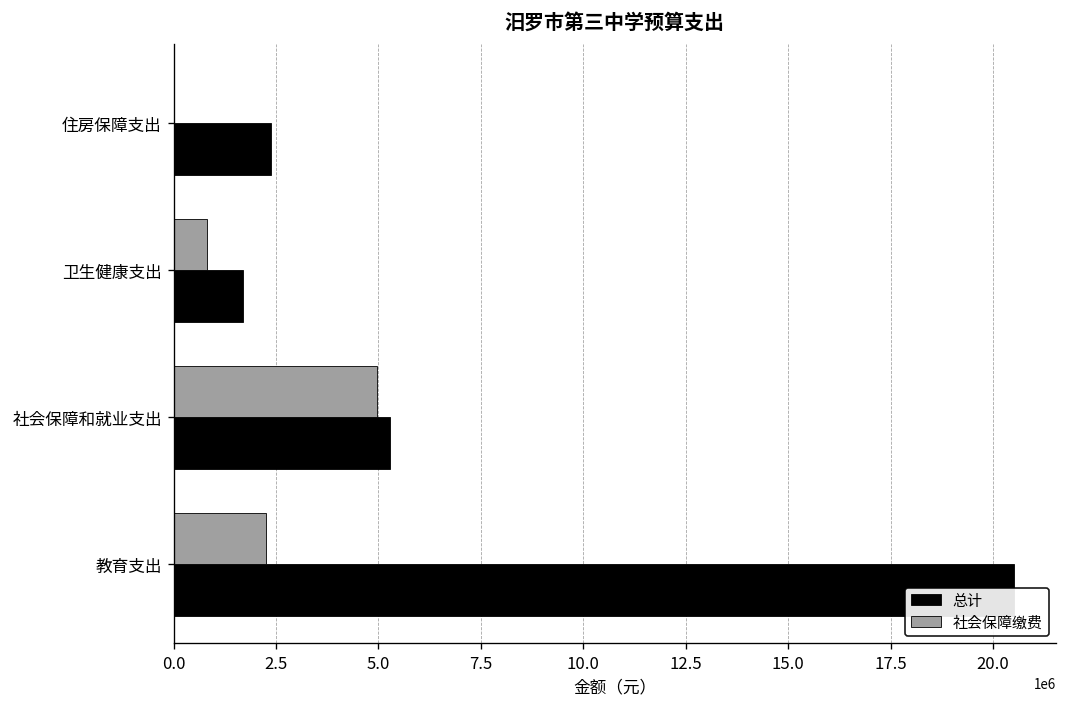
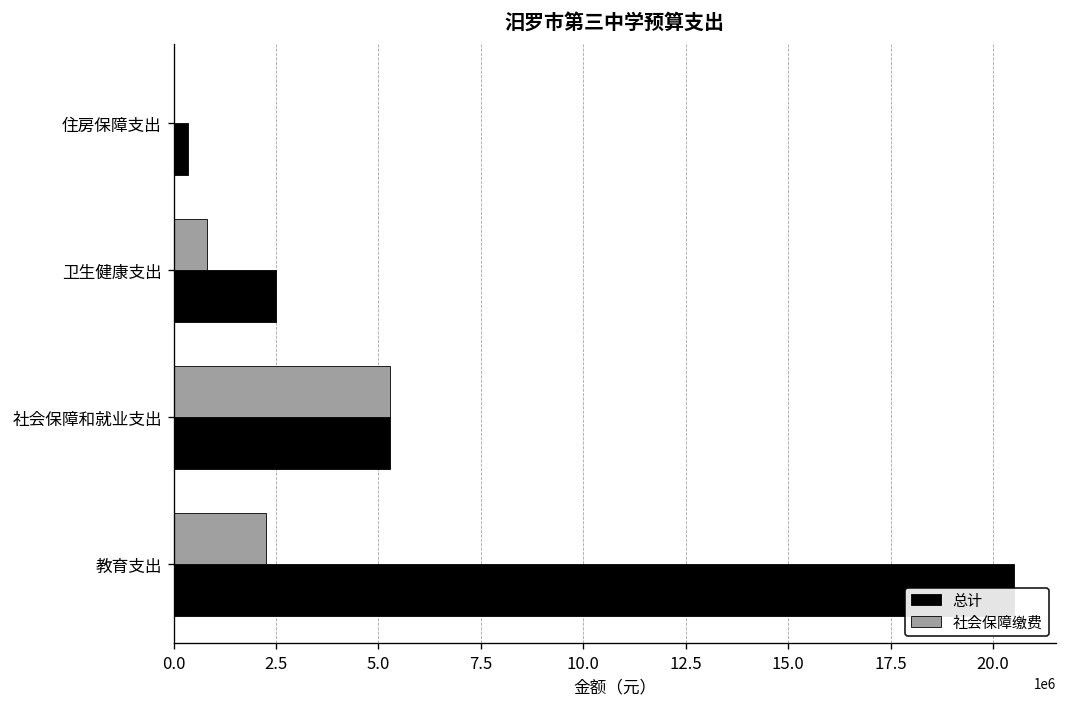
总计, 住房保障支出: 2400000 -> 400000
总计, 卫生健康支出: 1700000 -> 2500000
社会保障缴费, 社会保障和就业支出: 5000000 -> 5300000
